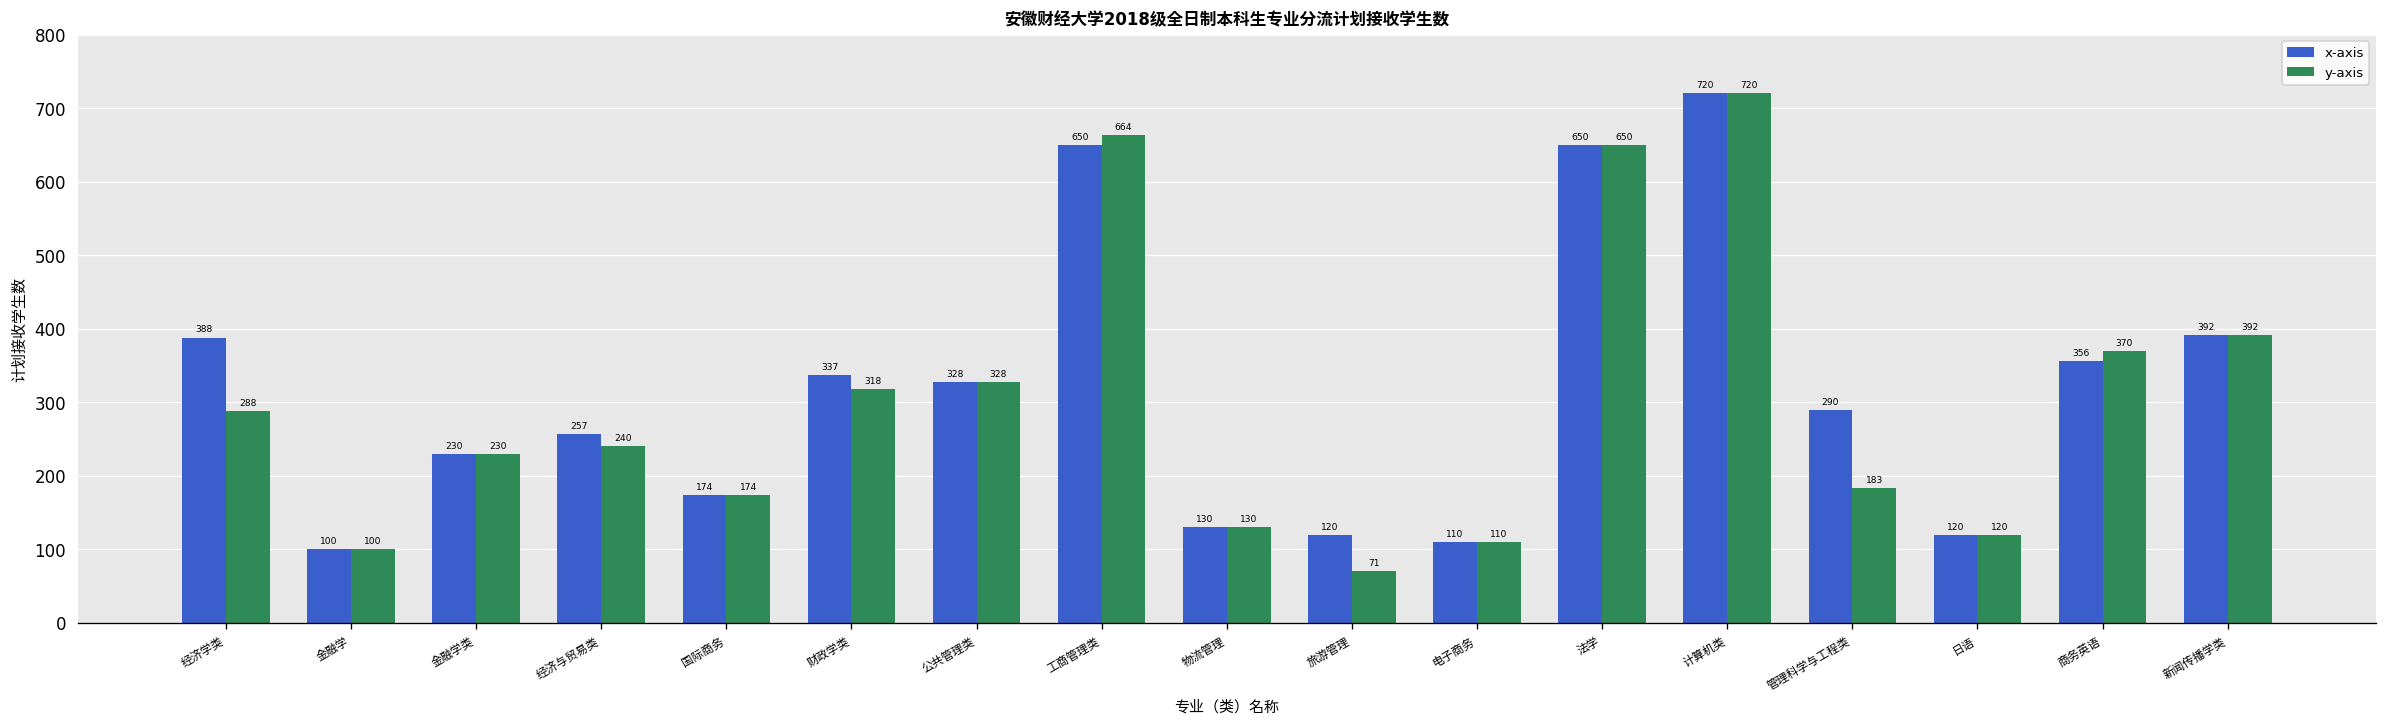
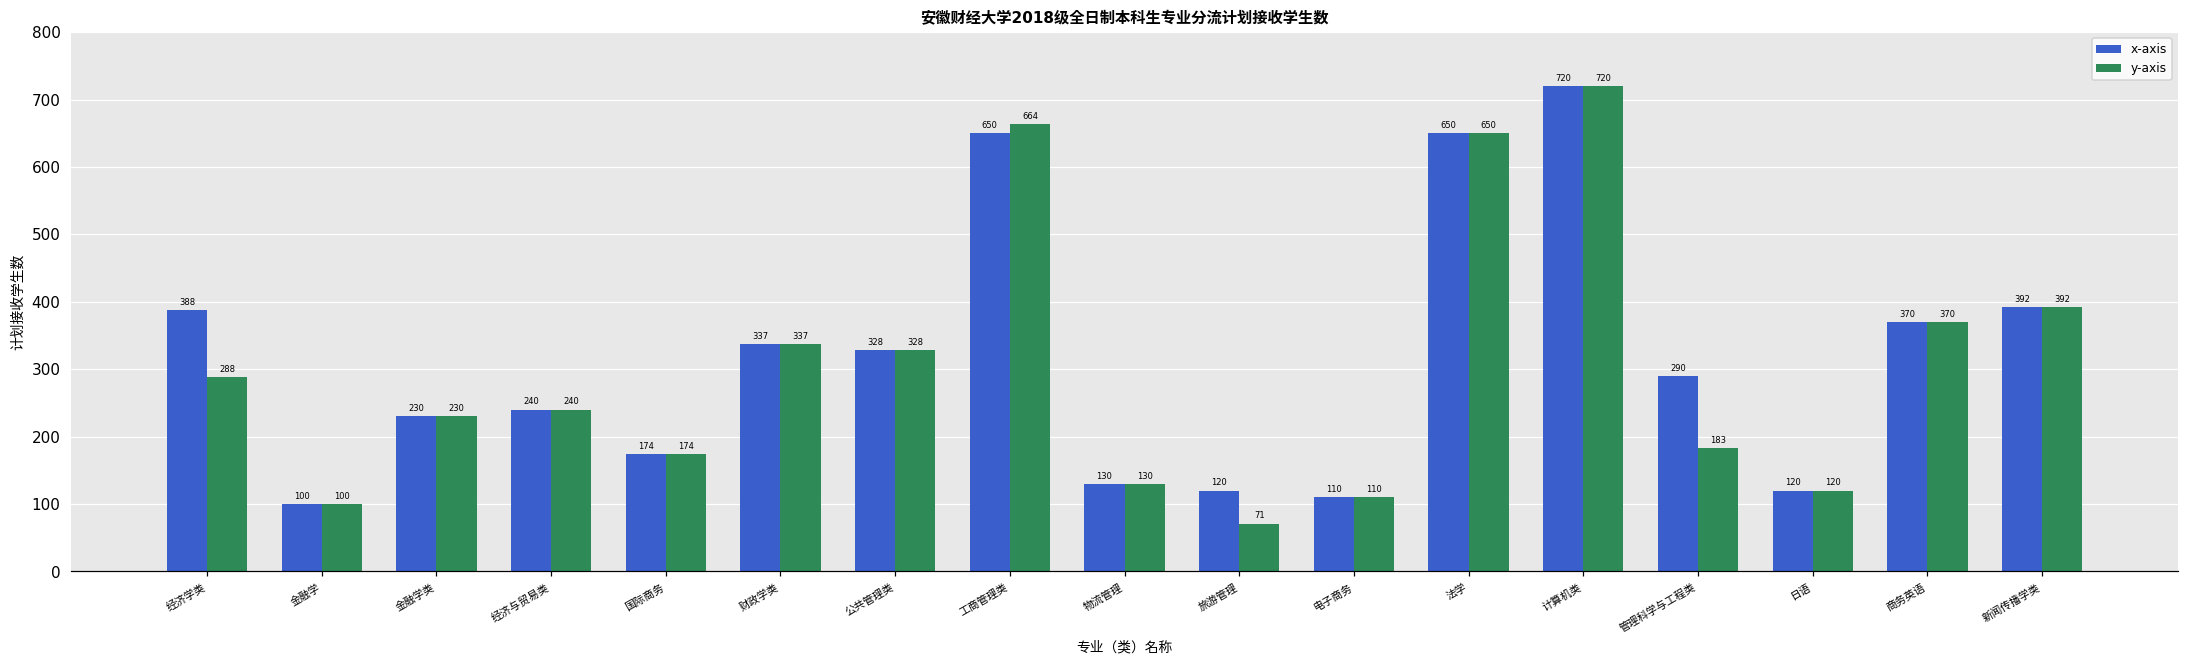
x-axis, 经济与贸易类: 257 -> 240
y-axis, 财政学类: 318 -> 337
x-axis, 商务英语: 356 -> 370
